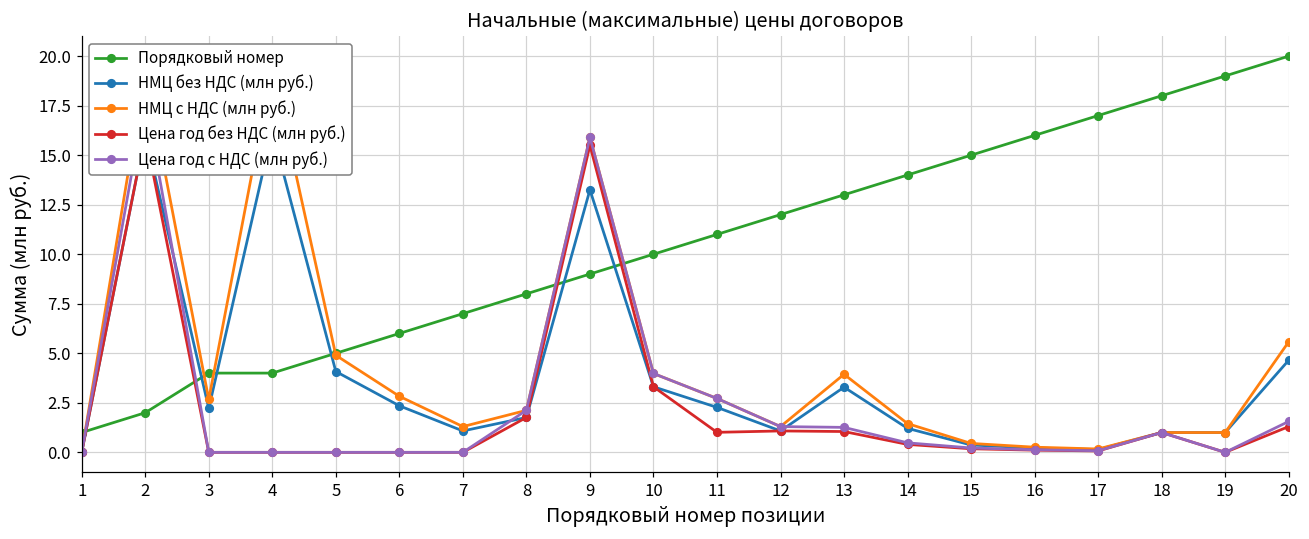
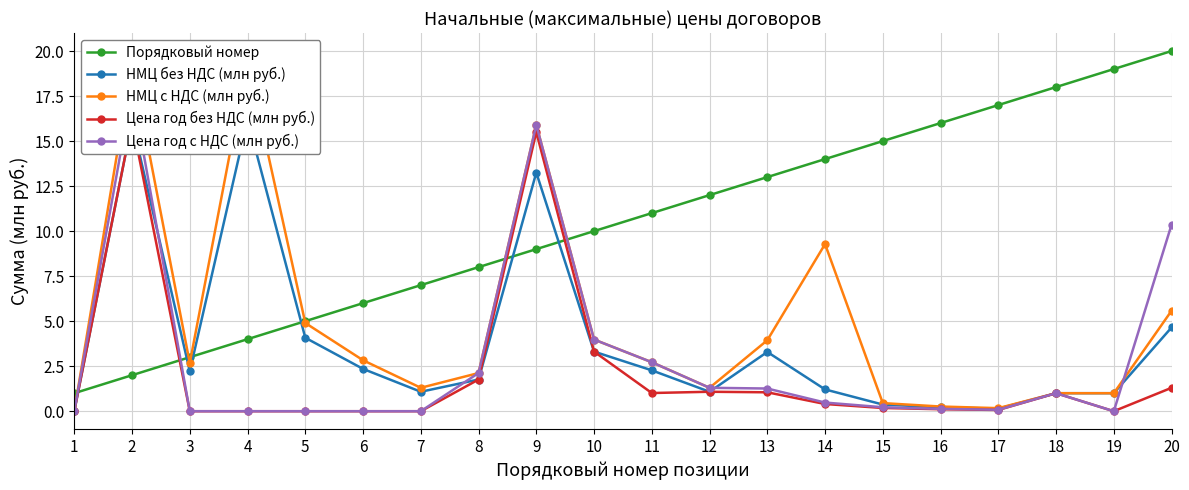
Порядковый номер, 3: 4 -> 3
НМЦ с НДС (млн руб.), 14: 1.5 -> 9.3
Цена год с НДС (млн руб.), 20: 1.6 -> 10.4
